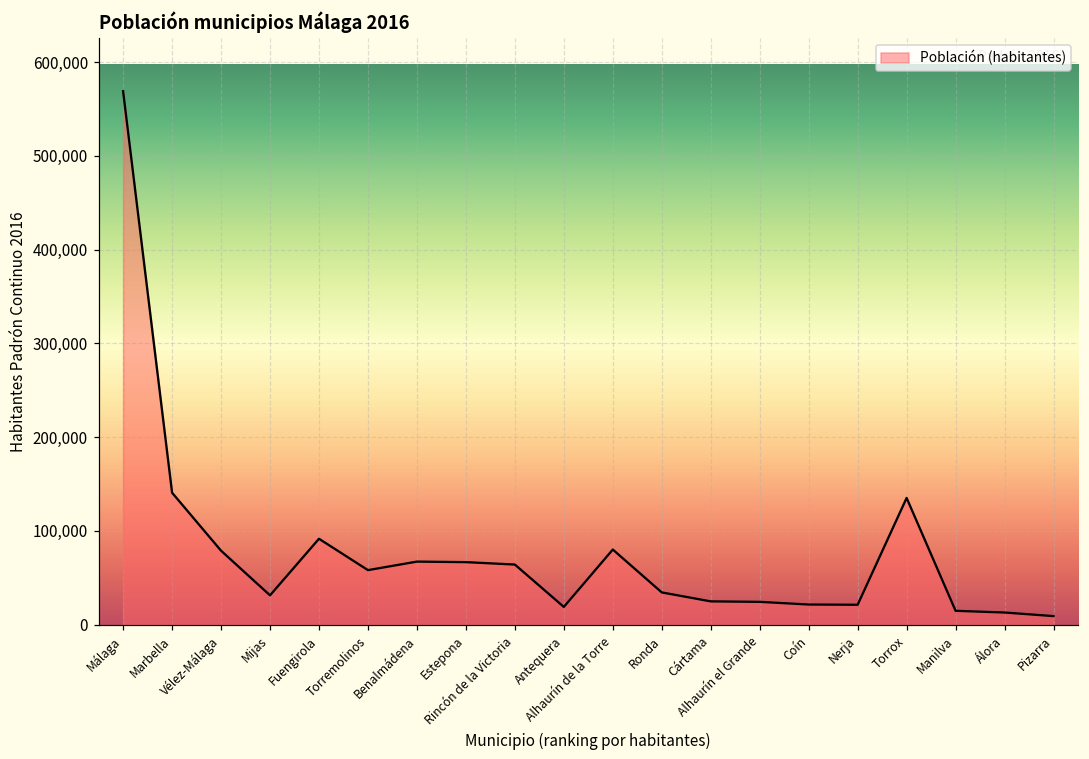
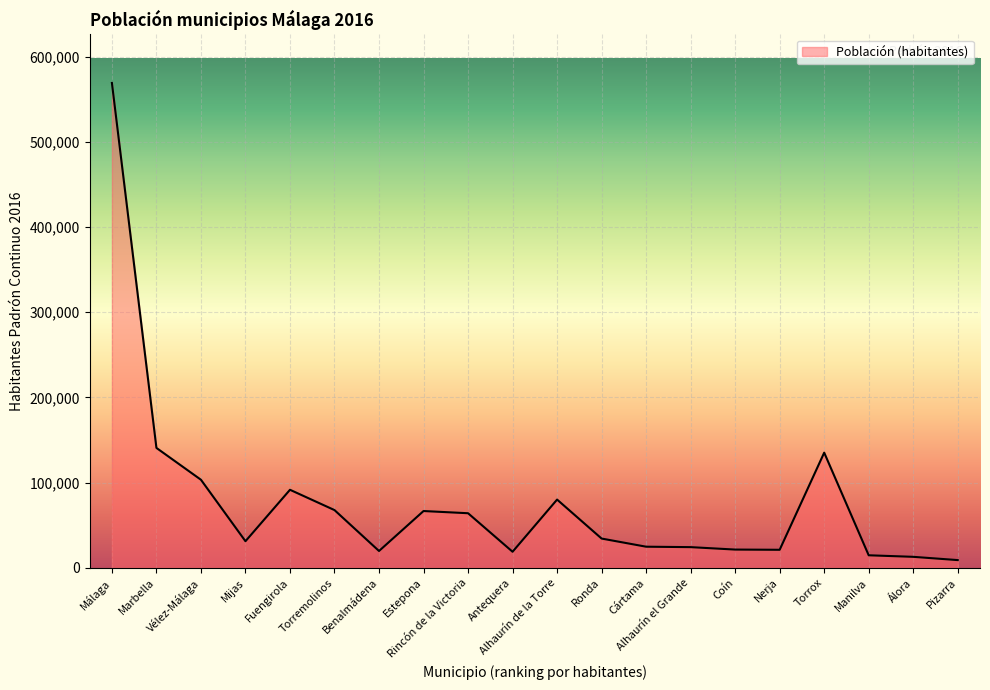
Vélez-Málaga: 80,000 -> 100,000
Torremolinos: 60,000 -> 70,000
Benalmádena: 70,000 -> 20,000
